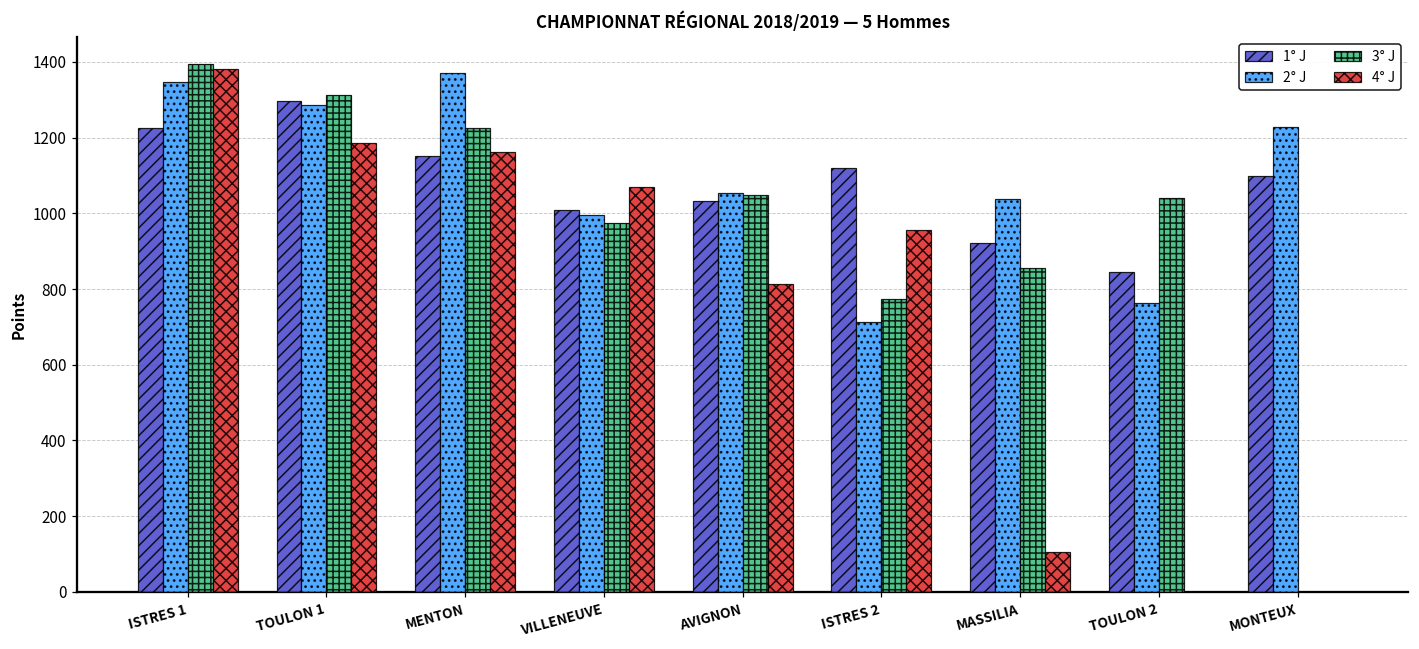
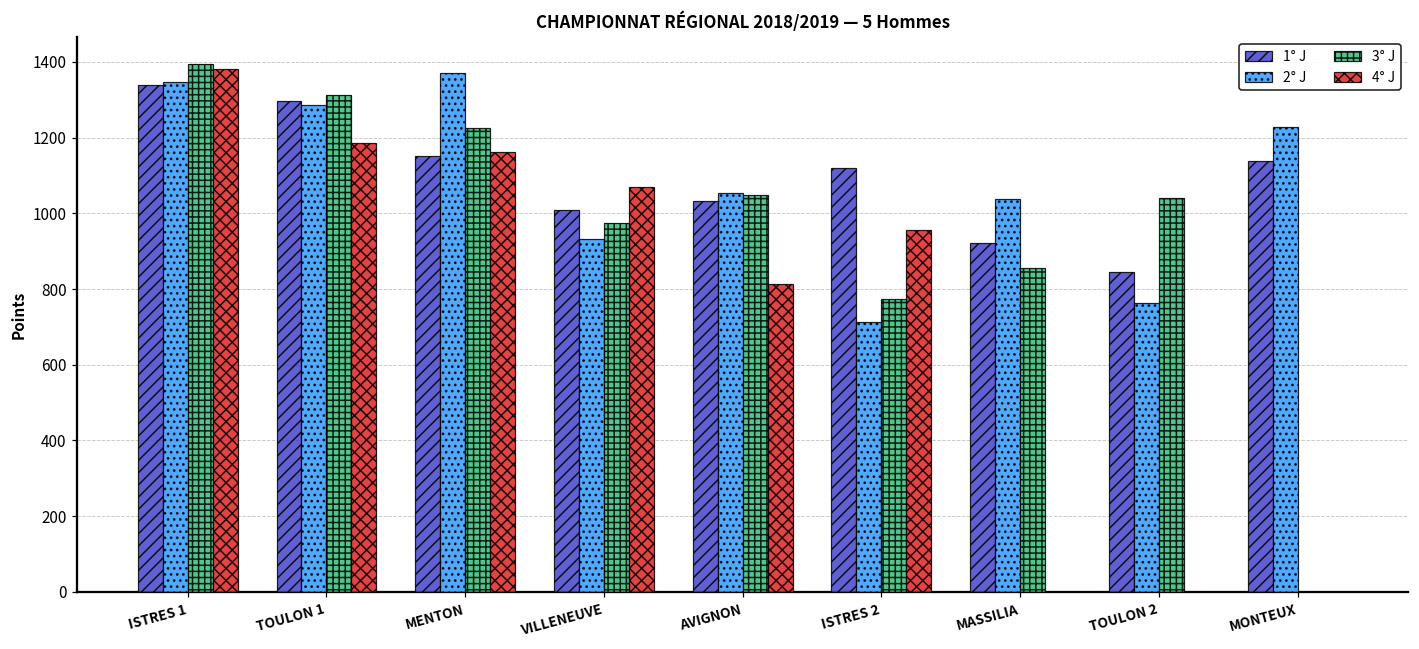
1° J, ISTRES 1: 1230 -> 1340
2° J, VILLENEUVE: 1000 -> 930
4° J, MASSILIA: 100 -> 0
1° J, MONTEUX: 1100 -> 1140
